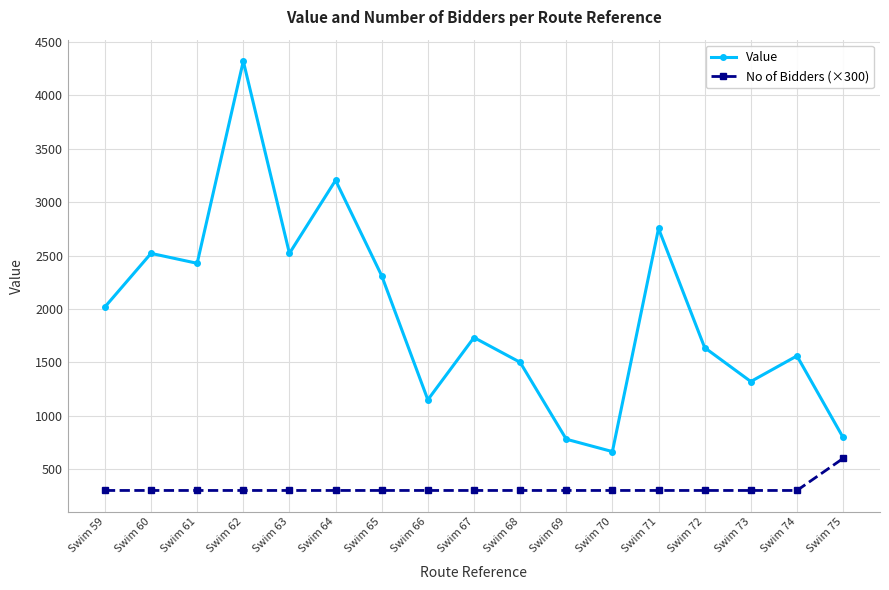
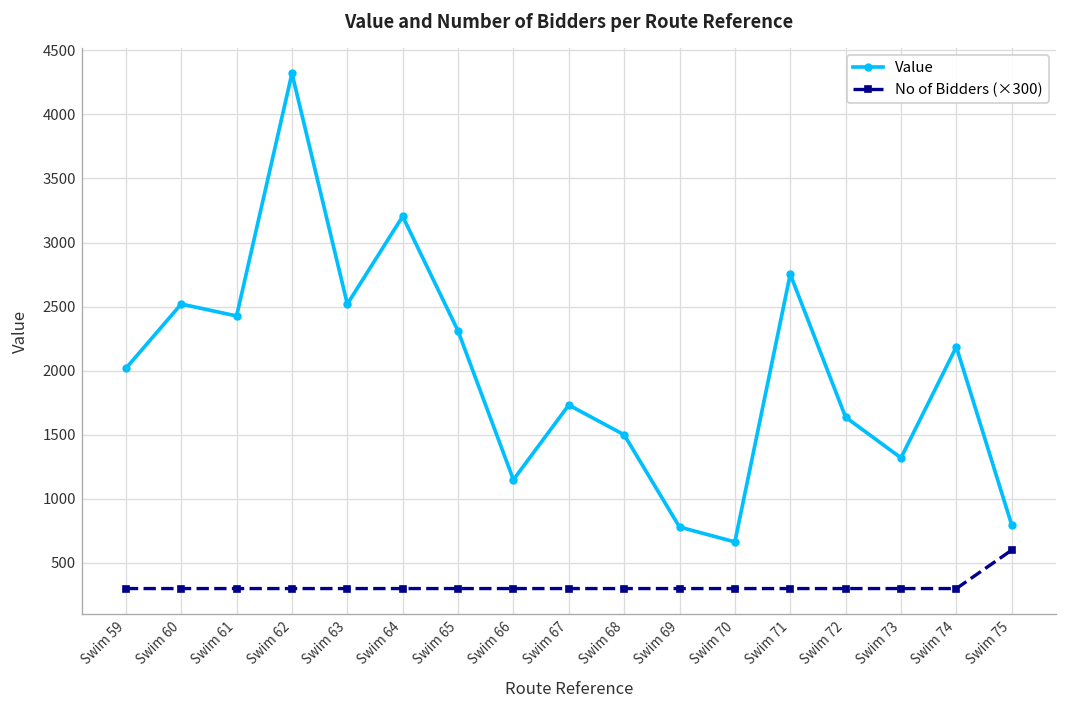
Value, Swim 74: 1560 -> 2190
